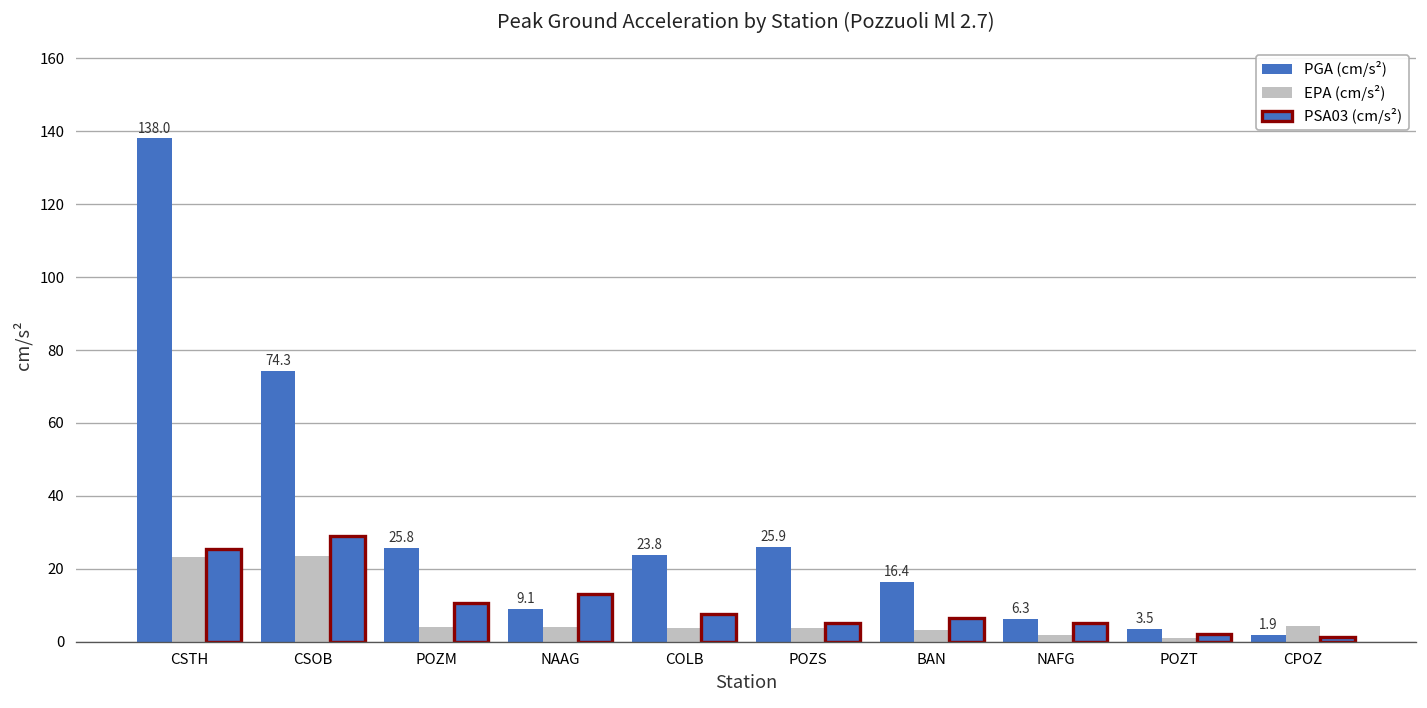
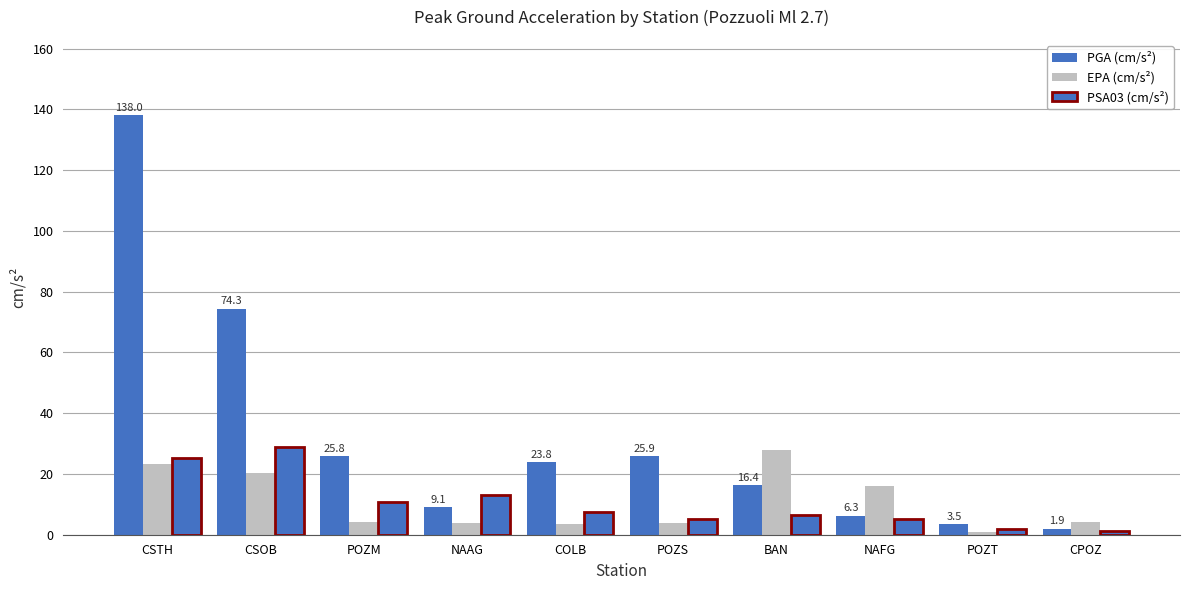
EPA (cm/s²), CSOB: 24 -> 20
EPA (cm/s²), BAN: 3 -> 28
EPA (cm/s²), NAFG: 2 -> 16
